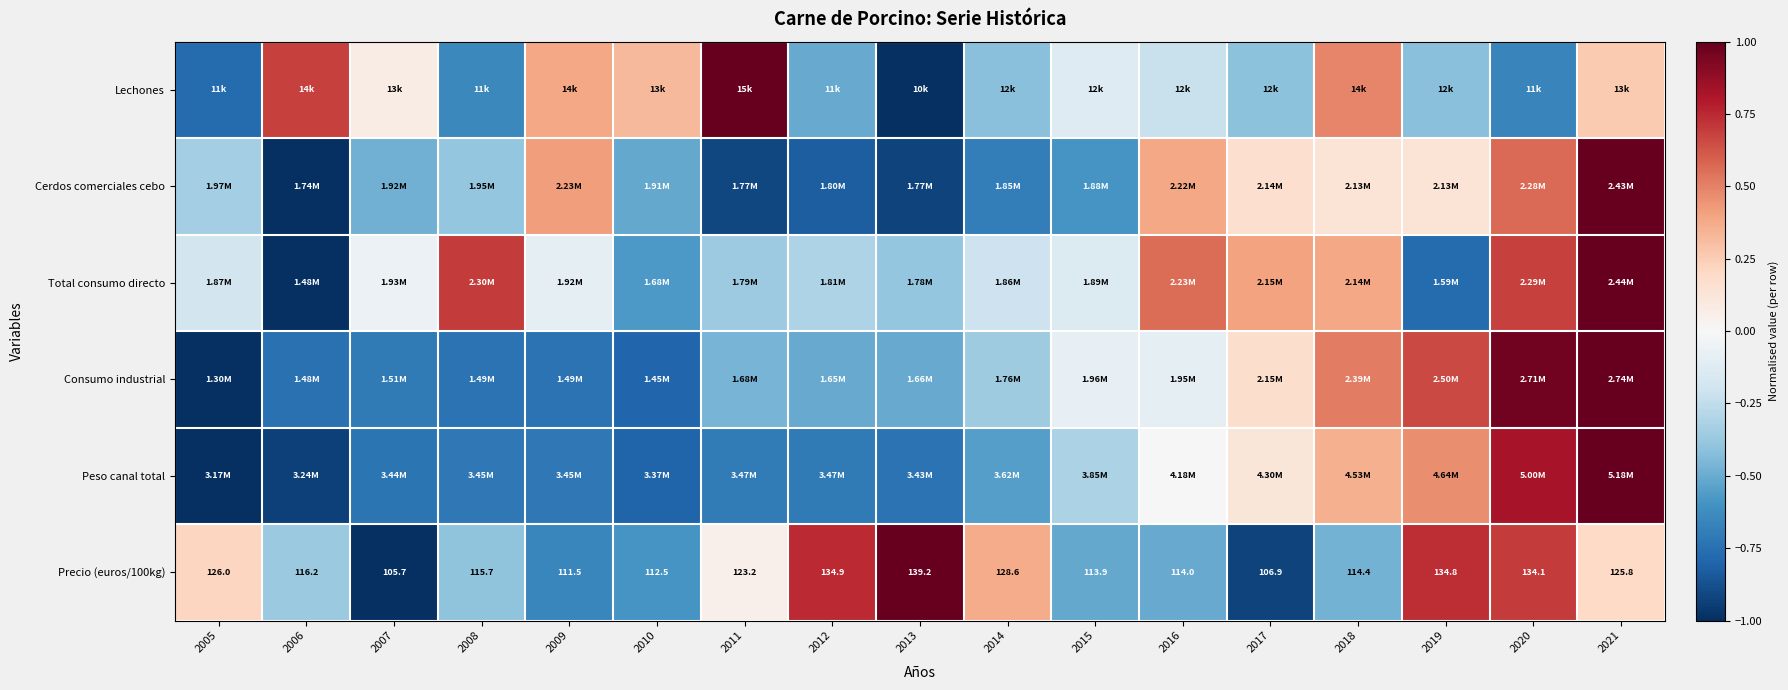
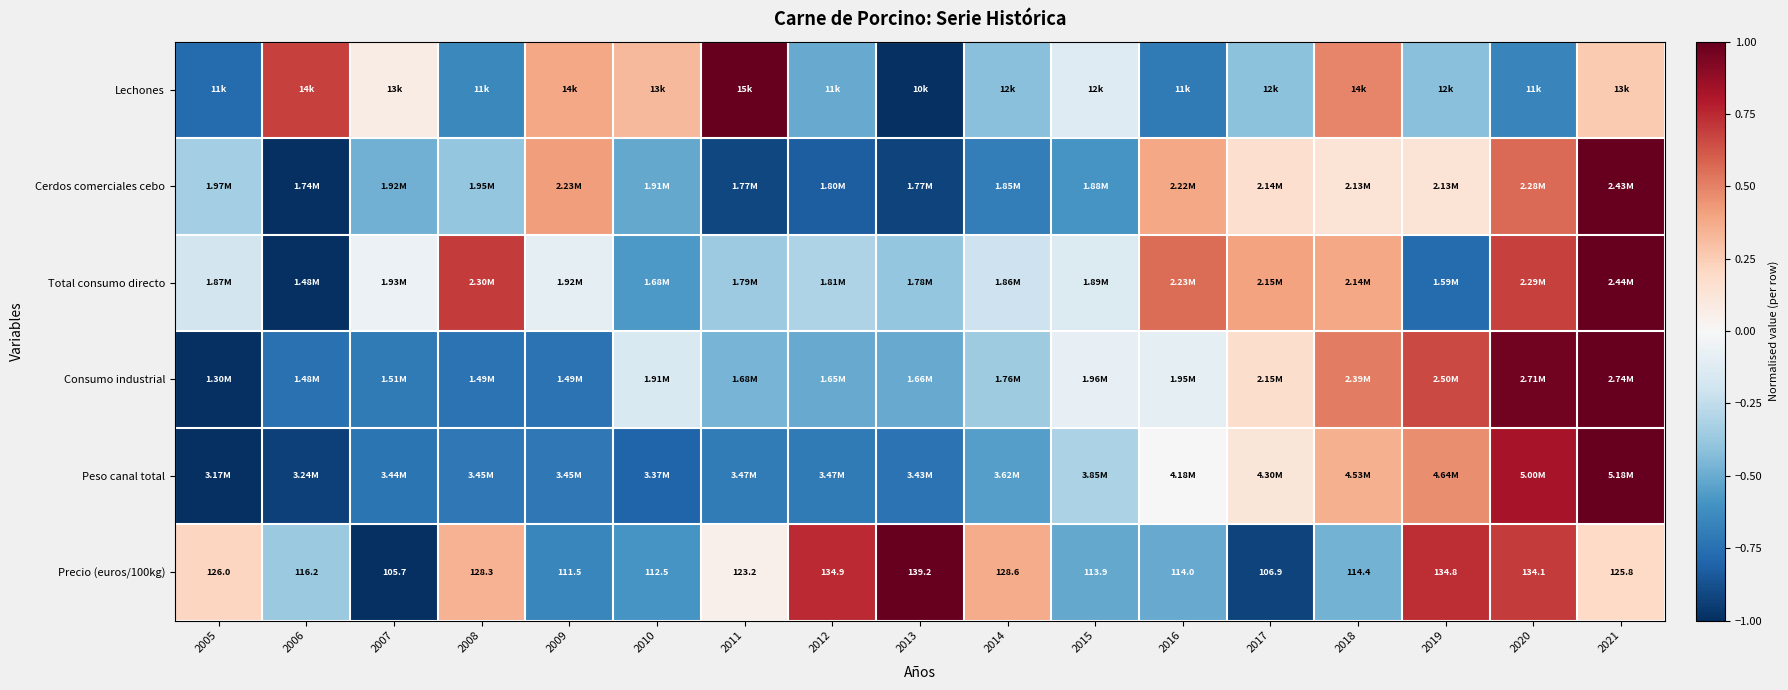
Lechones, 2016: 12k -> 11k
Consumo industrial, 2010: 1.45M -> 1.91M
Precio (euros/100kg), 2008: 115.7 -> 128.3
